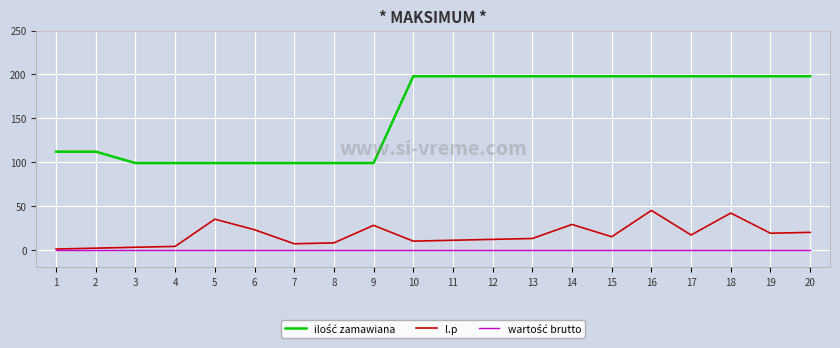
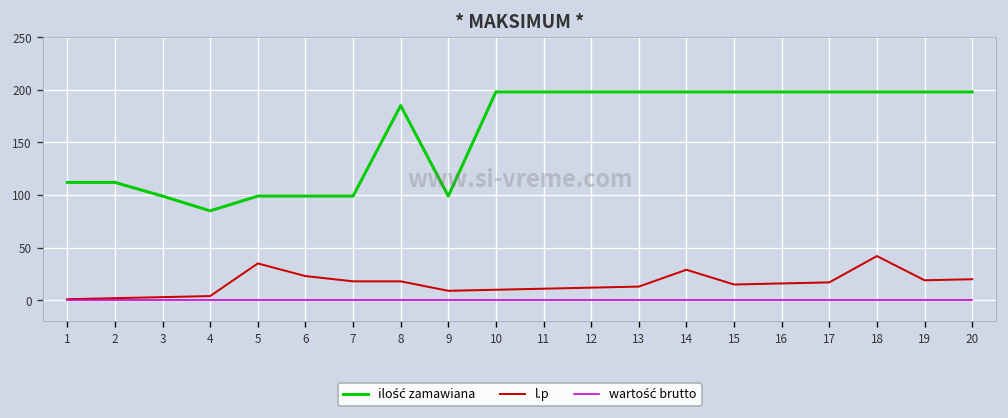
ilość zamawiana, 4: 100 -> 90
l.p, 7: 10 -> 20
ilość zamawiana, 8: 100 -> 190
l.p, 8: 10 -> 20
l.p, 9: 30 -> 10
l.p, 16: 50 -> 20
